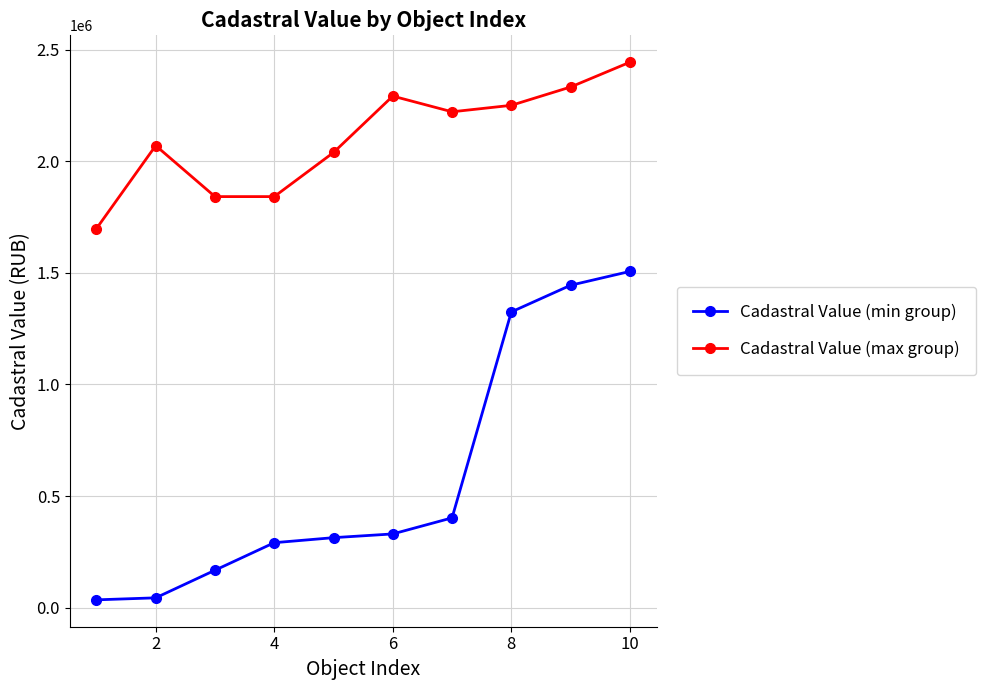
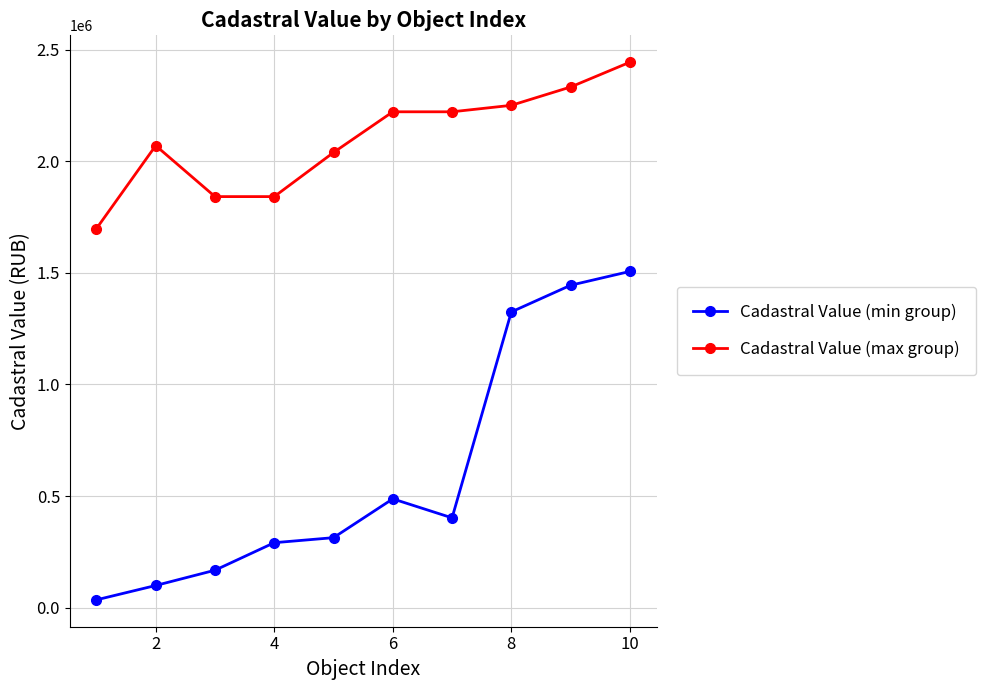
Cadastral Value (min group), 2: 40000 -> 100000
Cadastral Value (min group), 6: 330000 -> 490000
Cadastral Value (max group), 6: 2290000 -> 2220000
